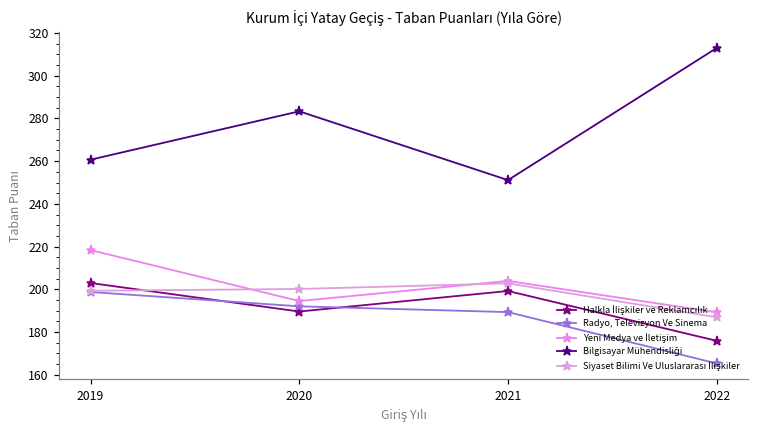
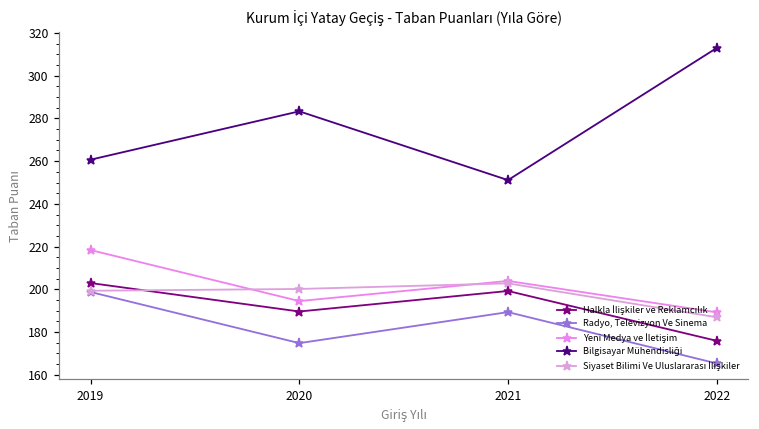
Radyo, Televizyon Ve Sinema, 2020: 192 -> 175
